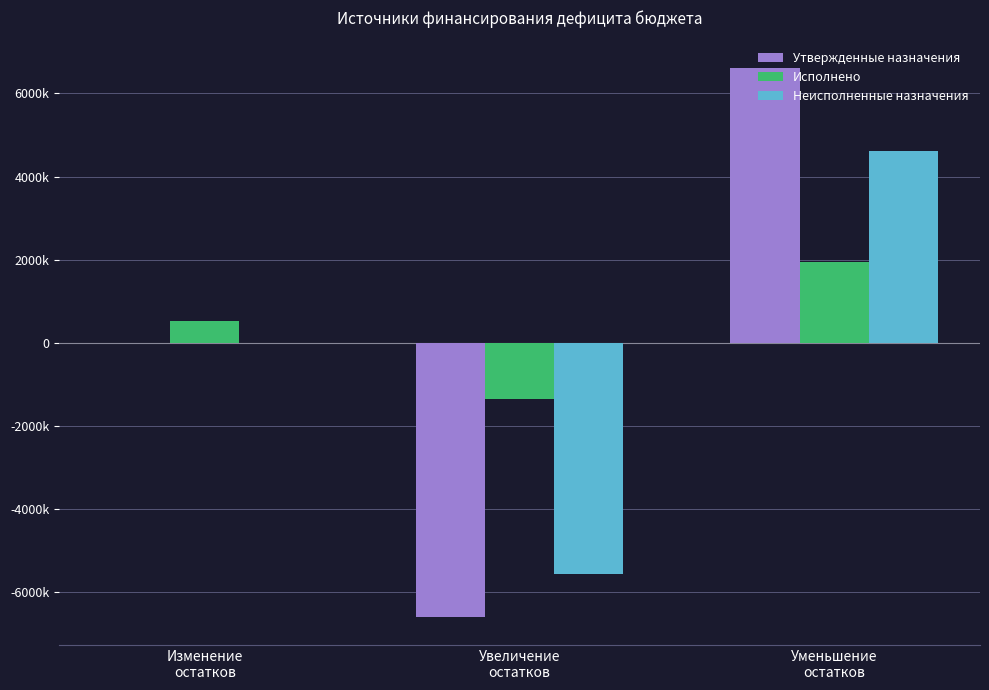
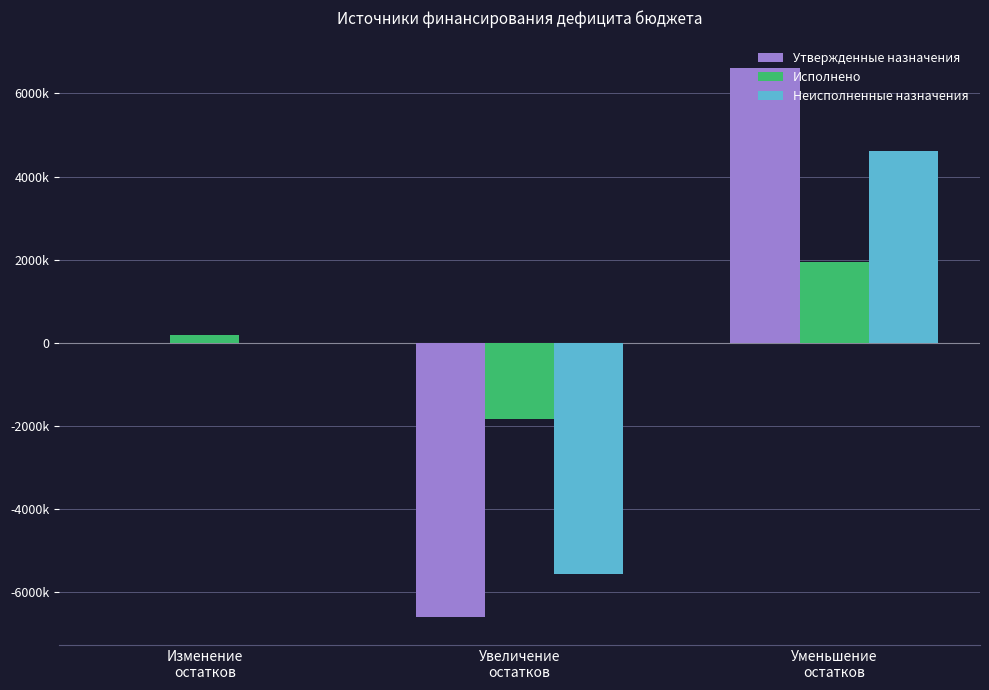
Исполнено, Изменение остатков: 500000 -> 200000
Исполнено, Увеличение остатков: -1400000 -> -1800000
